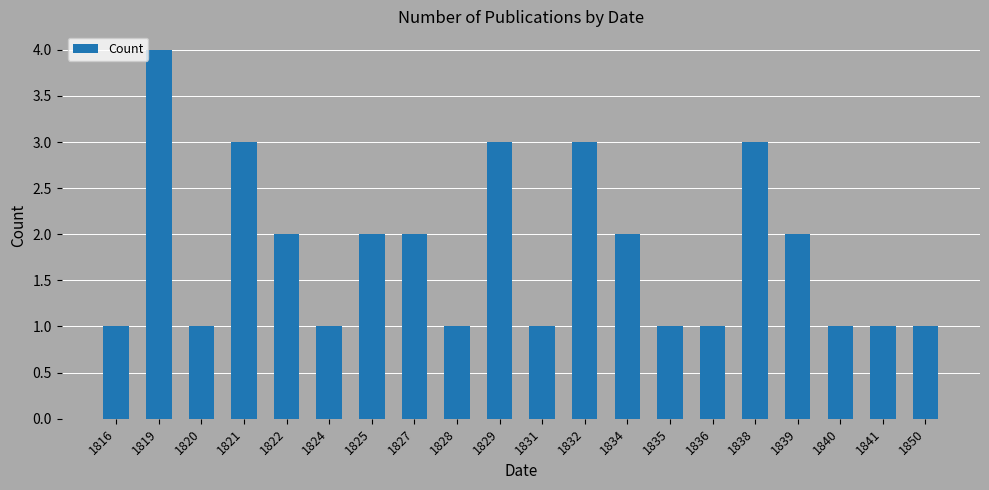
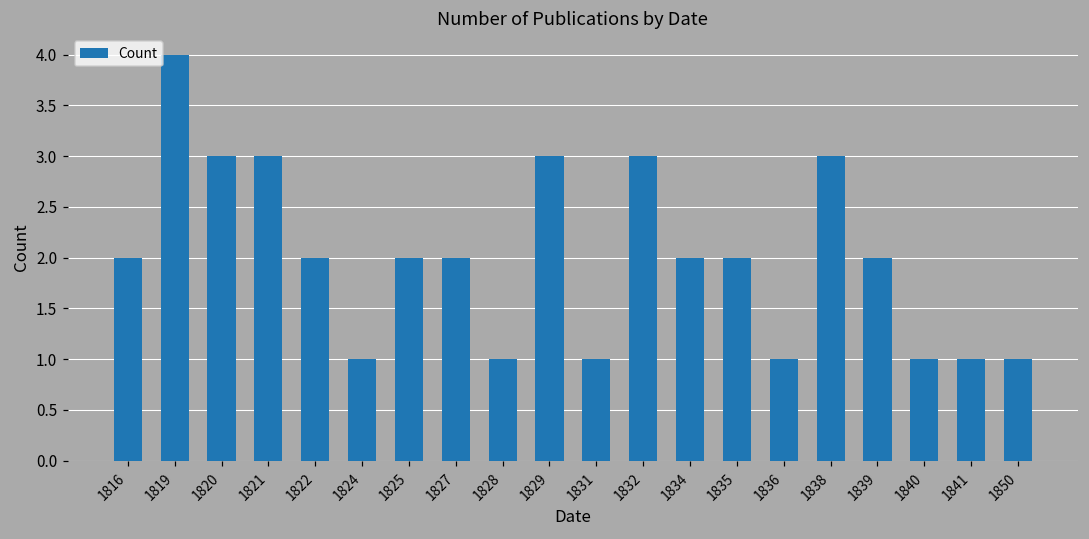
1816: 1 -> 2
1820: 1 -> 3
1835: 1 -> 2
